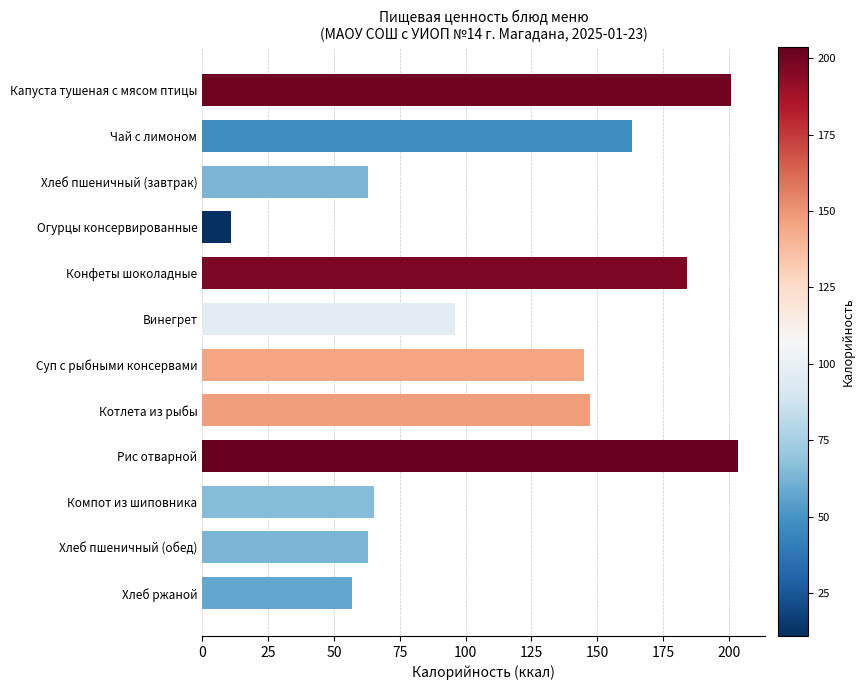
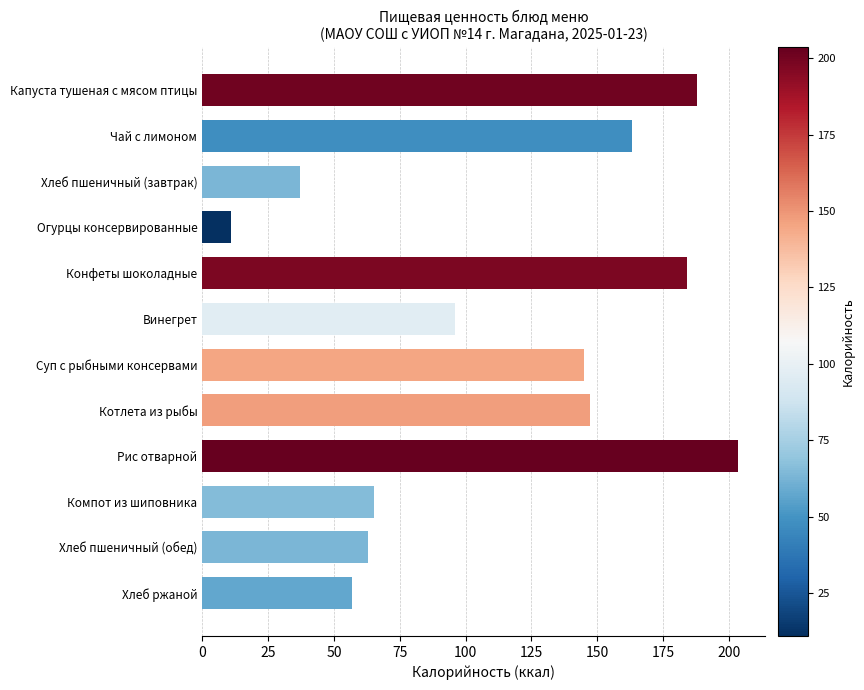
Капуста тушеная с мясом птицы: 201 -> 188
Хлеб пшеничный (завтрак): 63 -> 37
